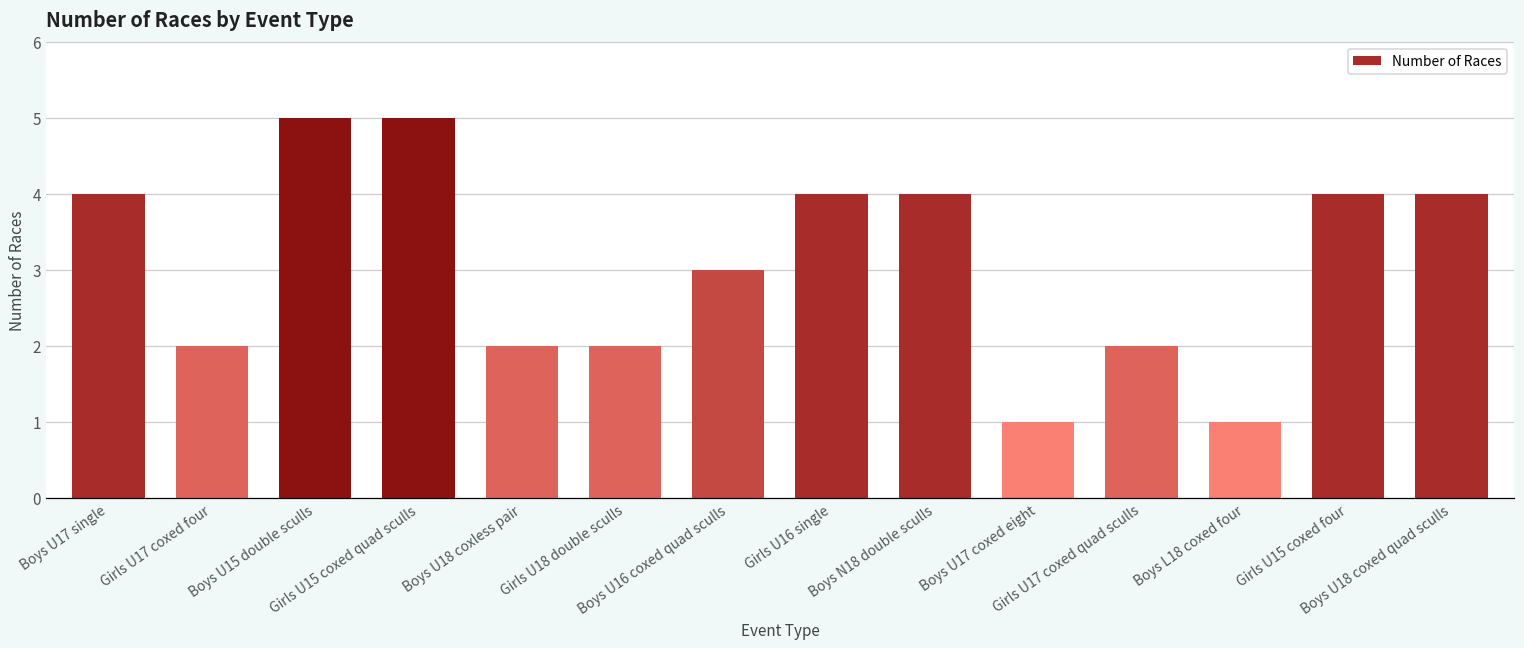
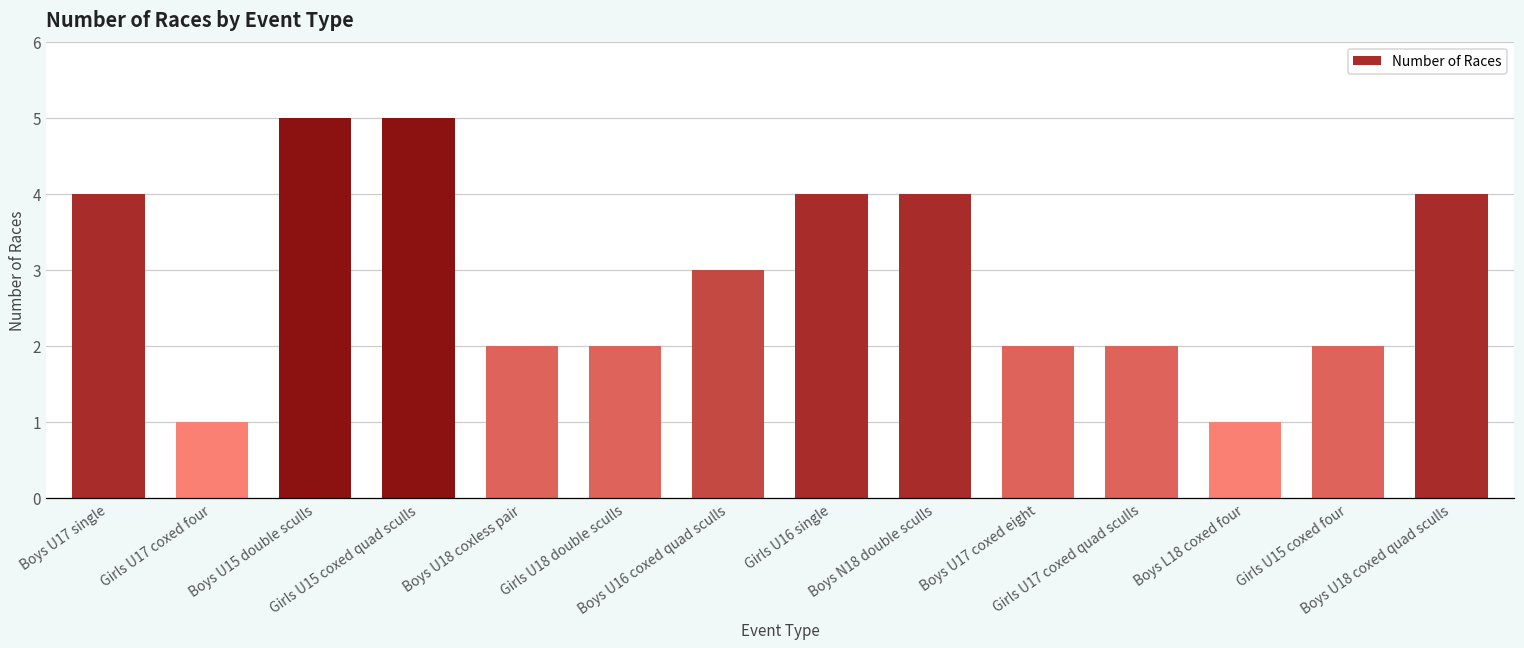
Girls U17 coxed four: 2 -> 1
Boys U17 coxed eight: 1 -> 2
Girls U15 coxed four: 4 -> 2
